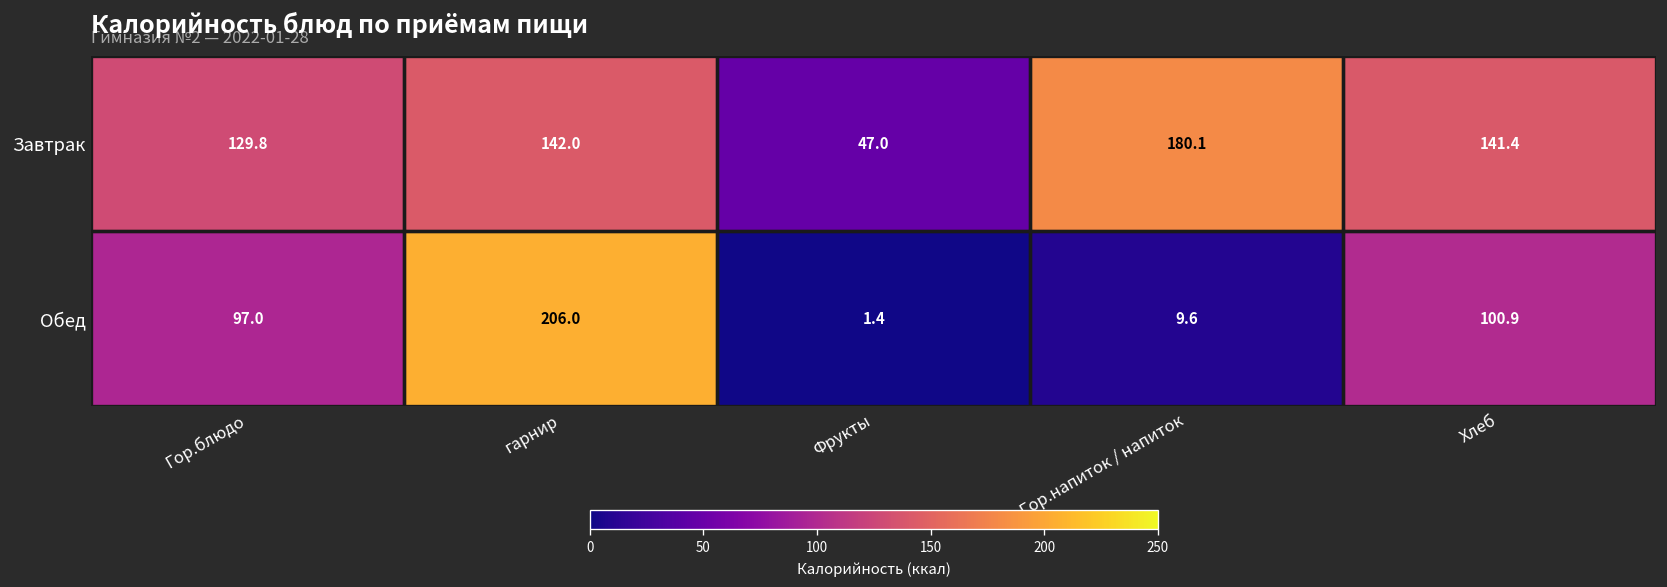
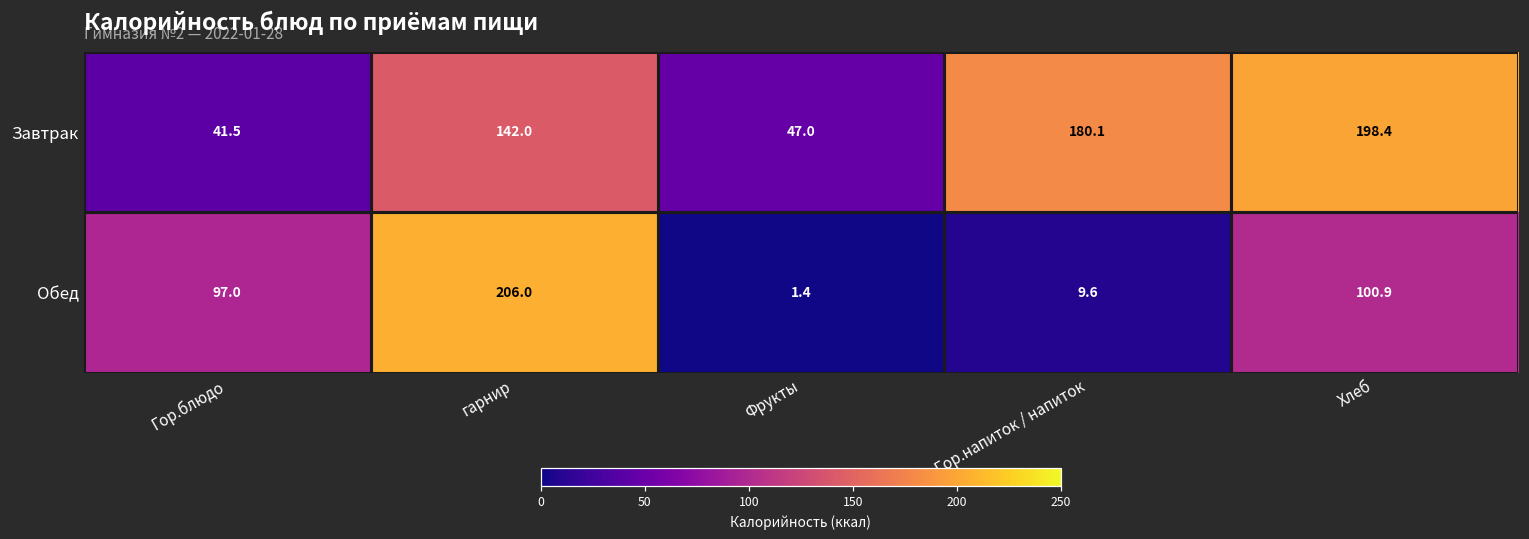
Завтрак, Гор.блюдо: 129.8 -> 41.5
Завтрак, Хлеб: 141.4 -> 198.4
